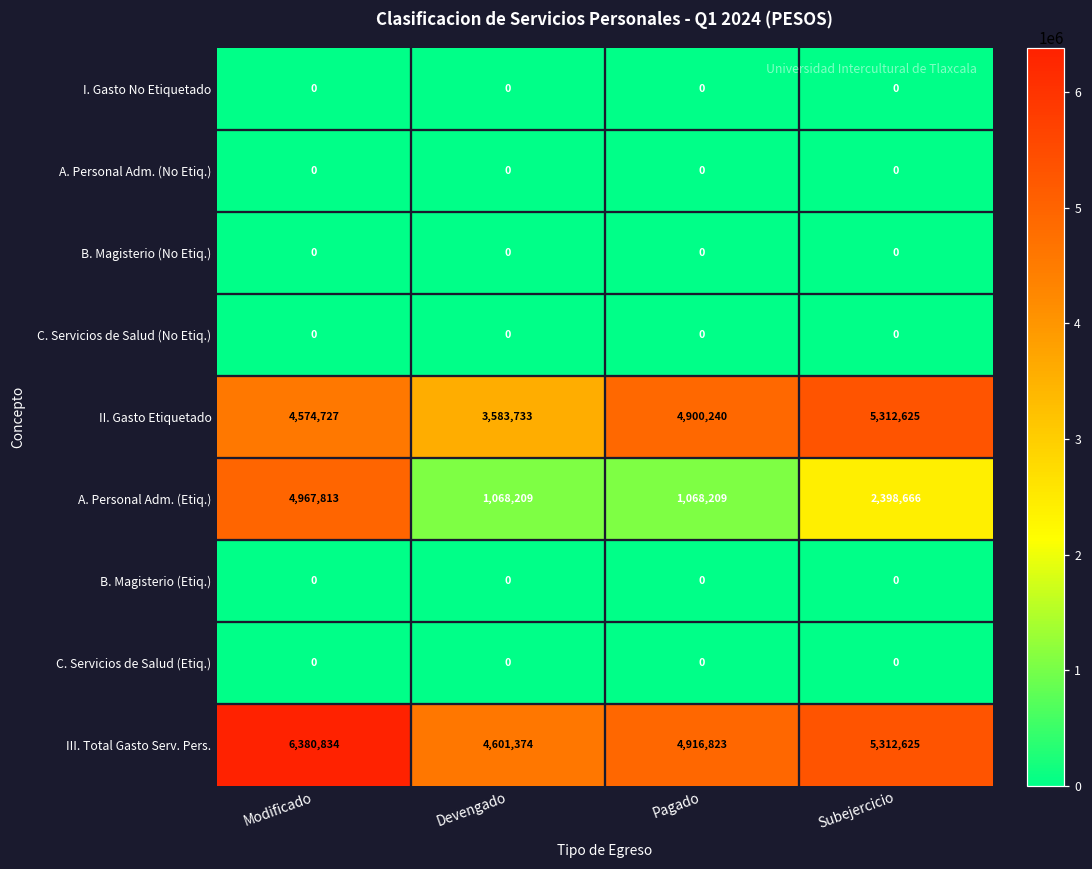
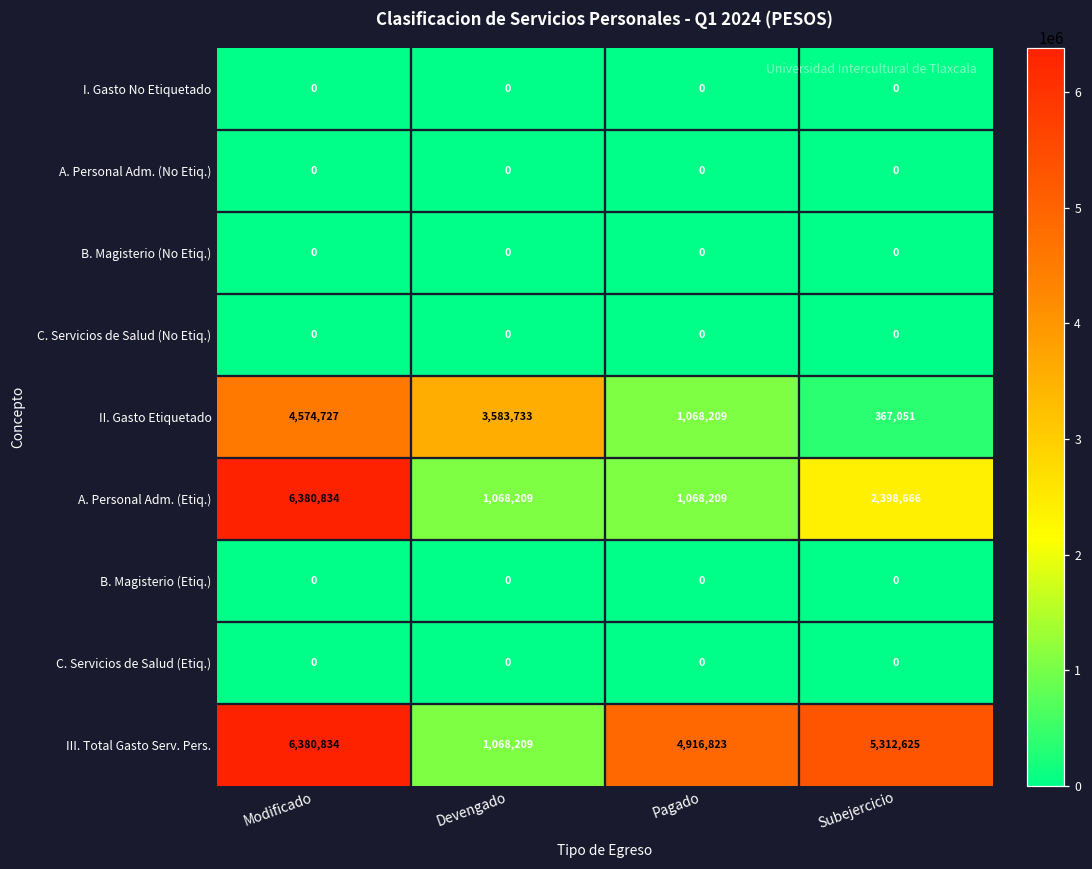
II. Gasto Etiquetado, Pagado: 4,900,240 -> 1,068,209
II. Gasto Etiquetado, Subejercicio: 5,312,625 -> 367,051
A. Personal Adm. (Etiq.), Modificado: 4,967,813 -> 6,380,834
III. Total Gasto Serv. Pers., Devengado: 4,601,374 -> 1,068,209
